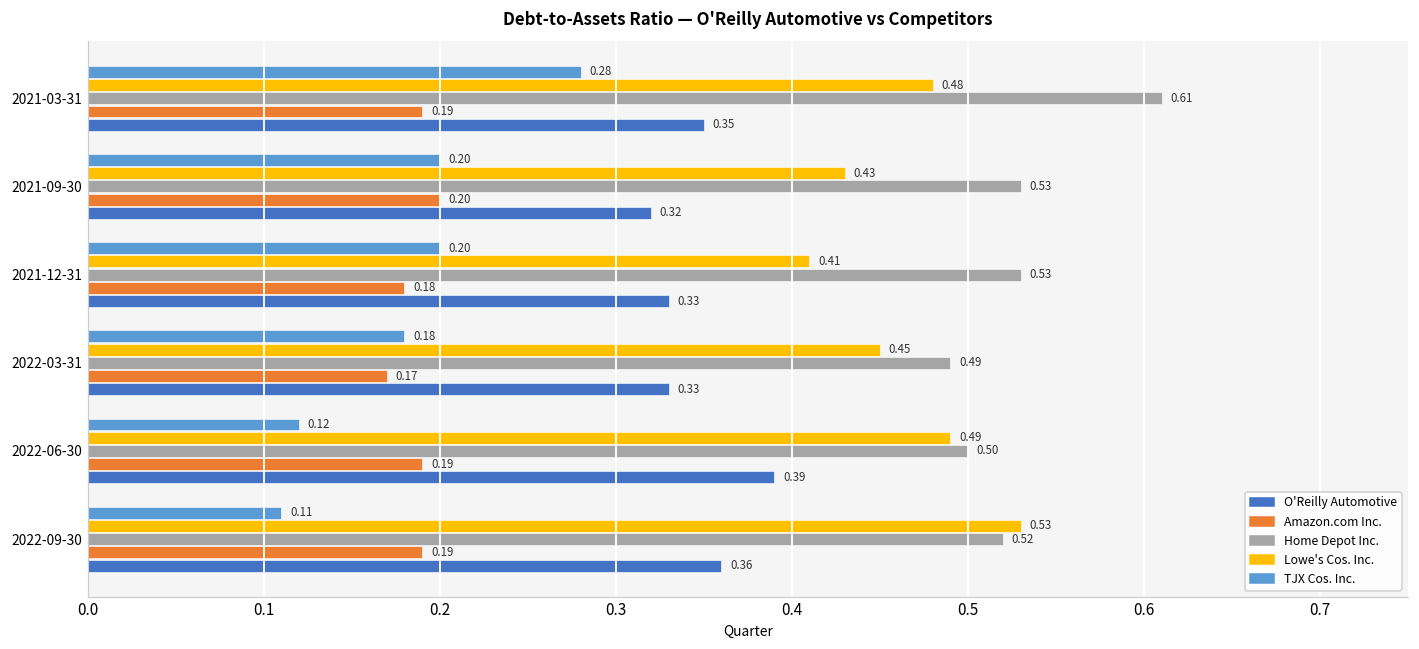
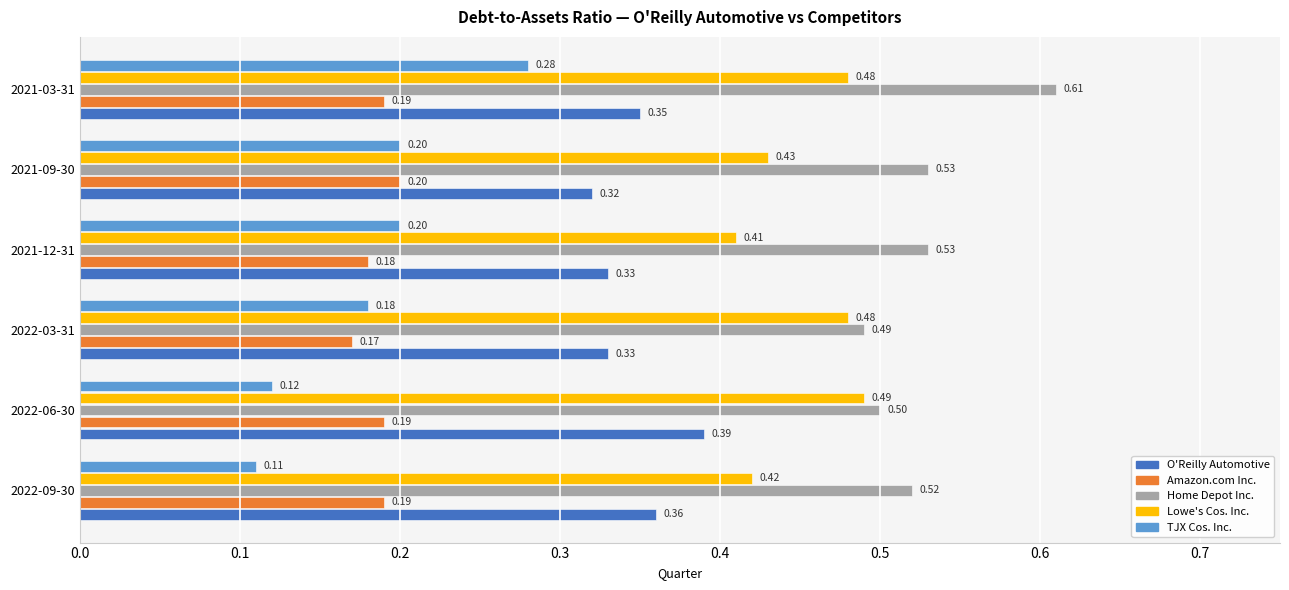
Lowe's Cos. Inc., 2022-03-31: 0.45 -> 0.48
Lowe's Cos. Inc., 2022-09-30: 0.53 -> 0.42
